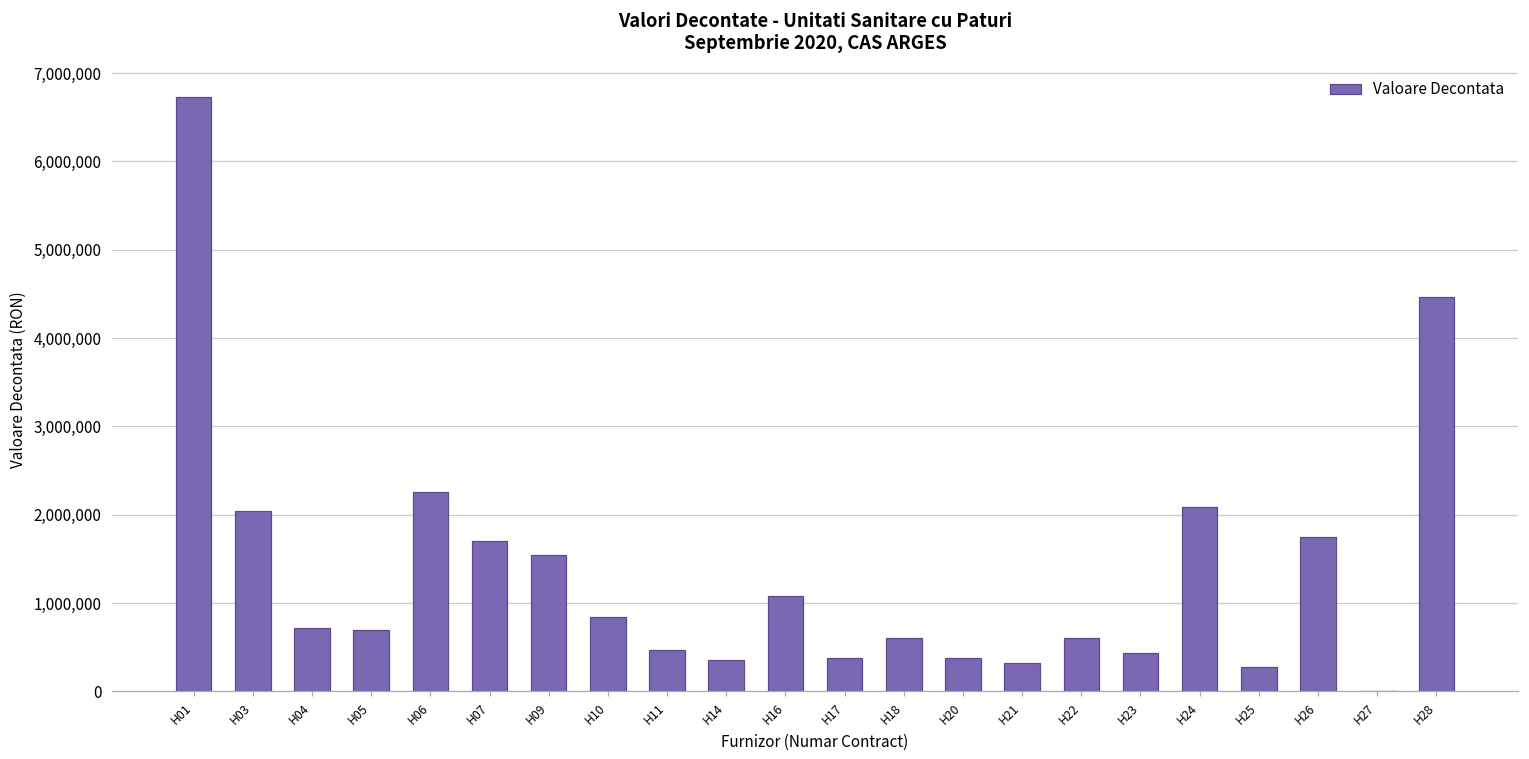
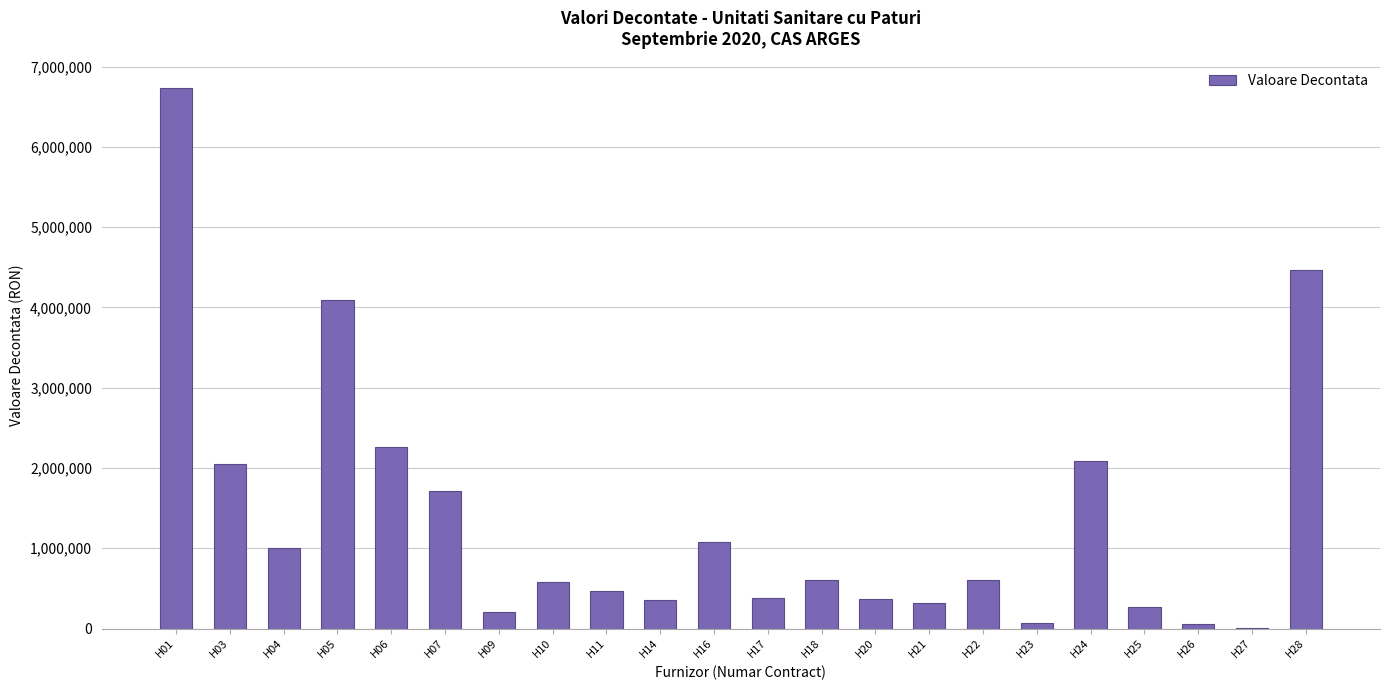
H04: 700,000 -> 1,000,000
H05: 700,000 -> 4,100,000
H09: 1,500,000 -> 200,000
H10: 800,000 -> 600,000
H23: 400,000 -> 100,000
H26: 1,700,000 -> 100,000
